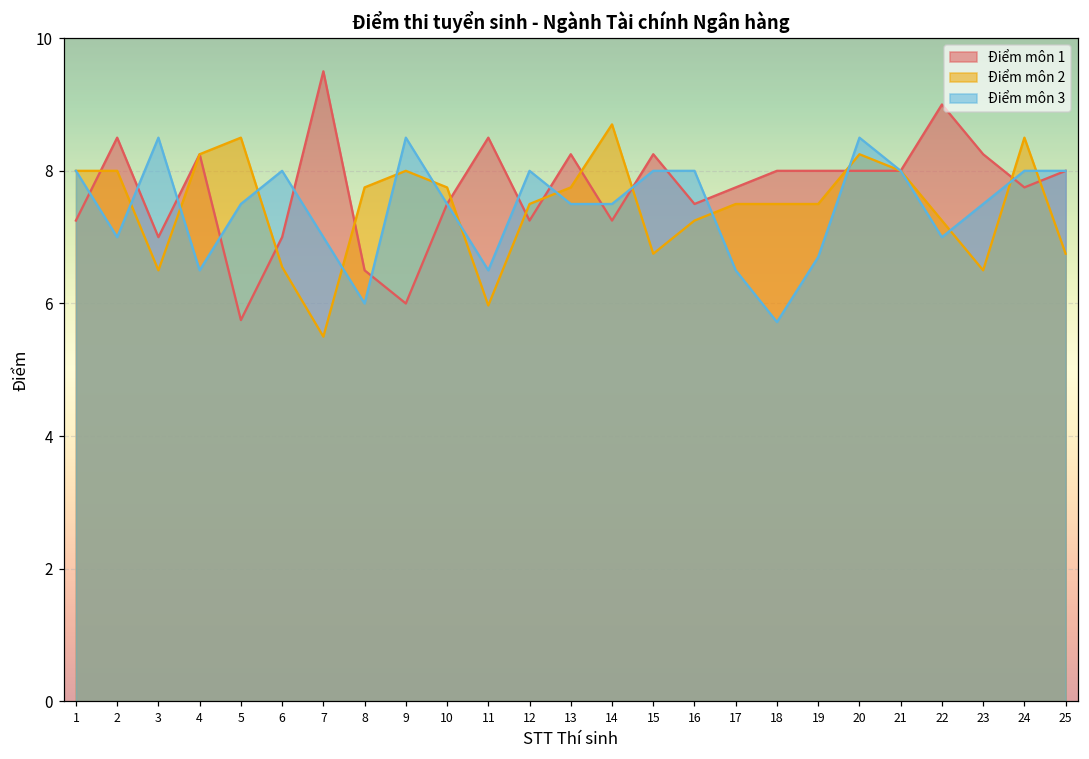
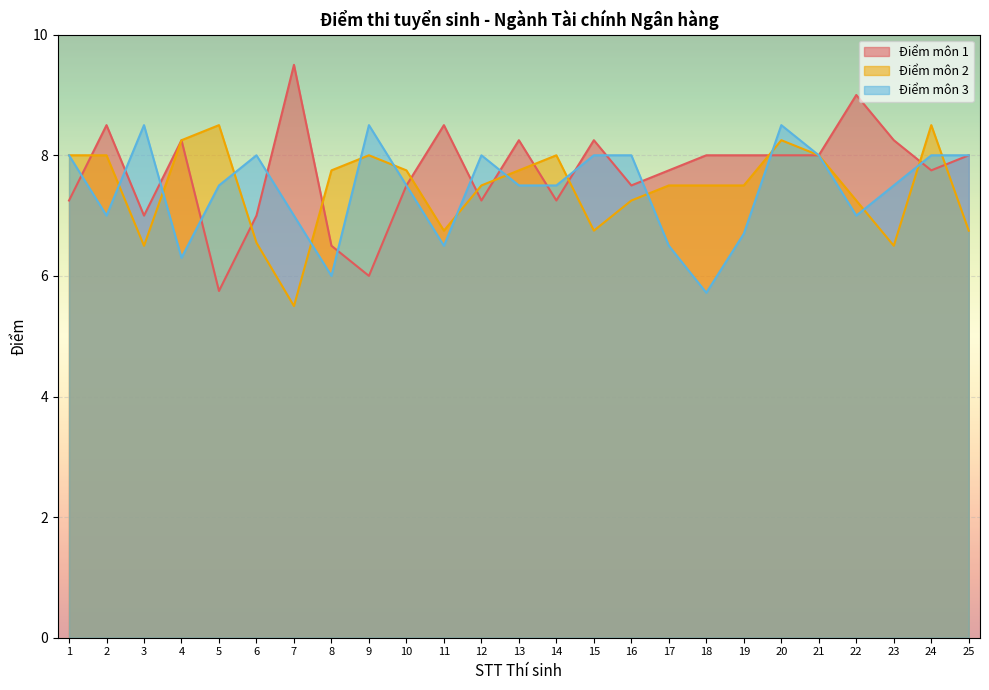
Điểm môn 3, 4: 6.5 -> 6.3
Điểm môn 2, 11: 6.0 -> 6.8
Điểm môn 2, 14: 8.7 -> 8.0
